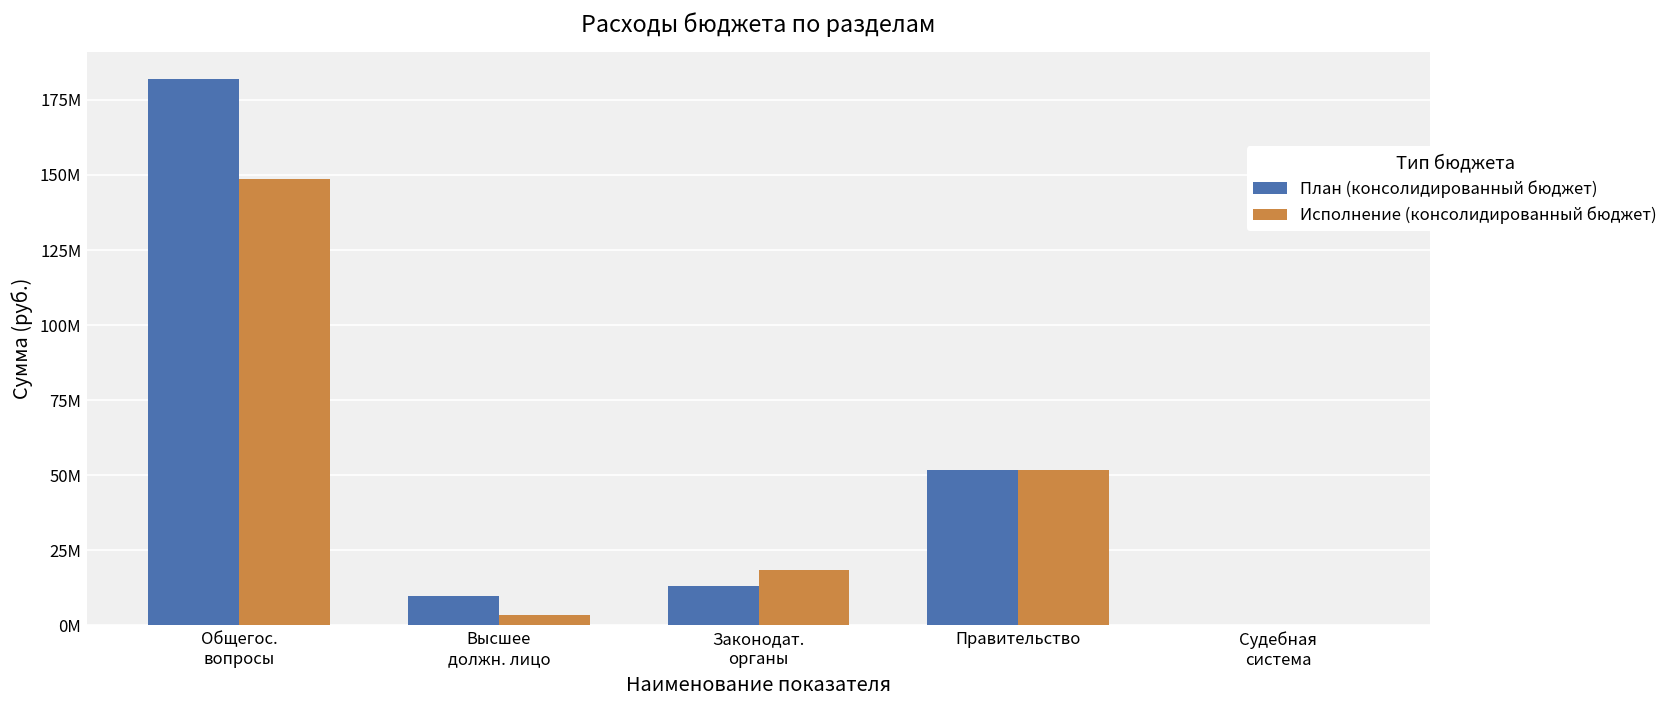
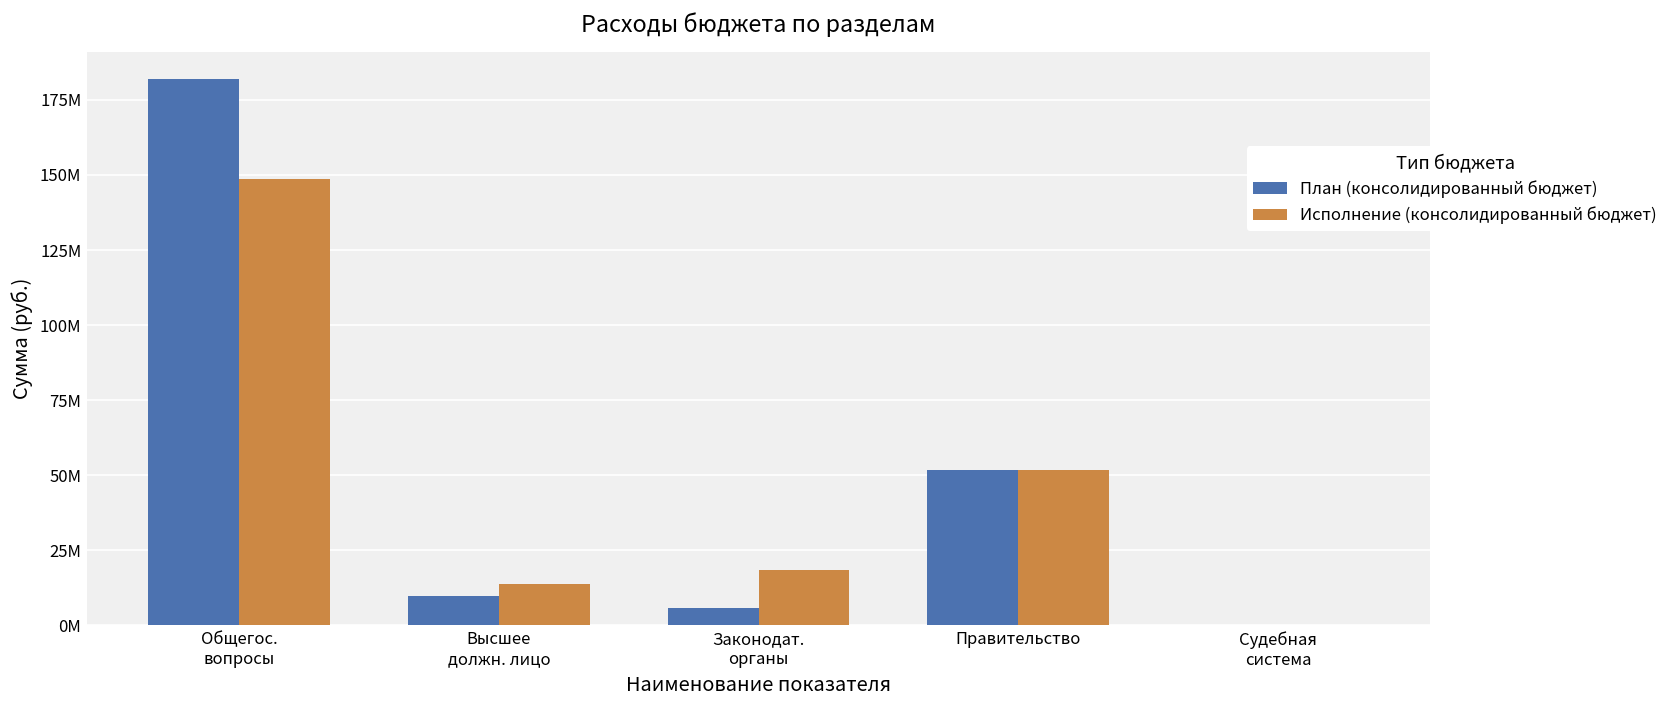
Исполнение (консолидированный бюджет), Высшее должн. лицо: 3000000 -> 14000000
План (консолидированный бюджет), Законодат. органы: 13000000 -> 6000000
